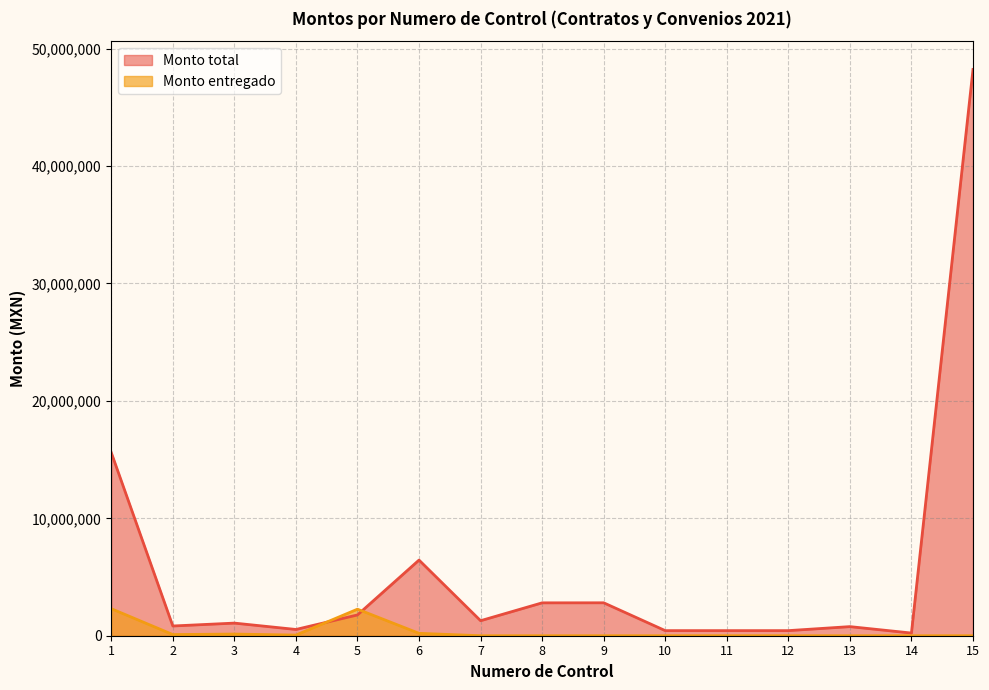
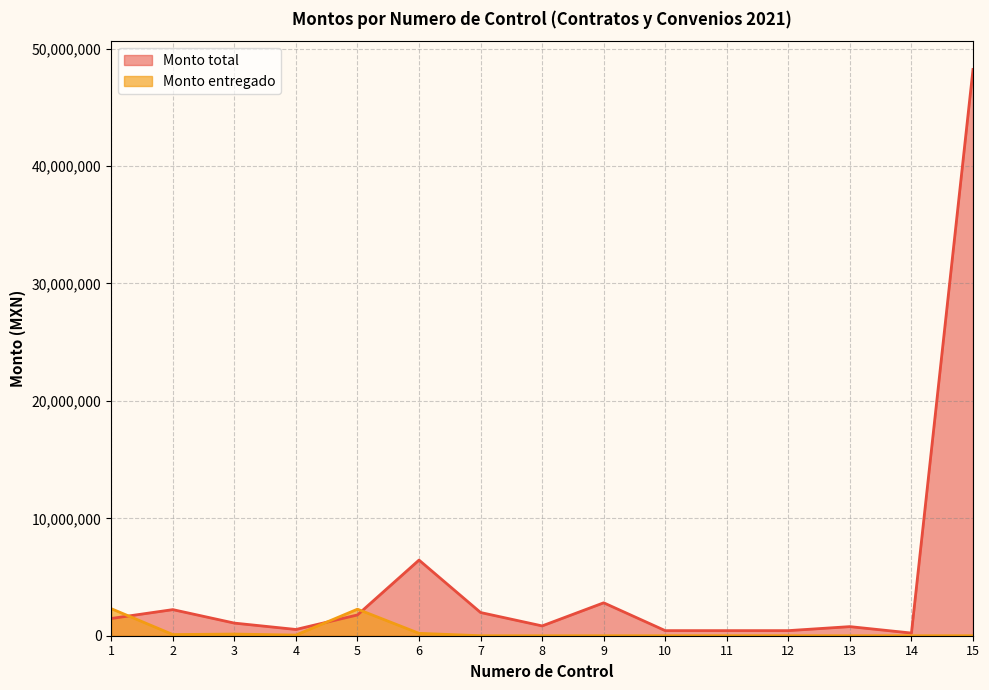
Monto total, 1: 15,600,000 -> 1,500,000
Monto total, 2: 800,000 -> 2,200,000
Monto total, 7: 1,300,000 -> 2,000,000
Monto total, 8: 2,800,000 -> 800,000
